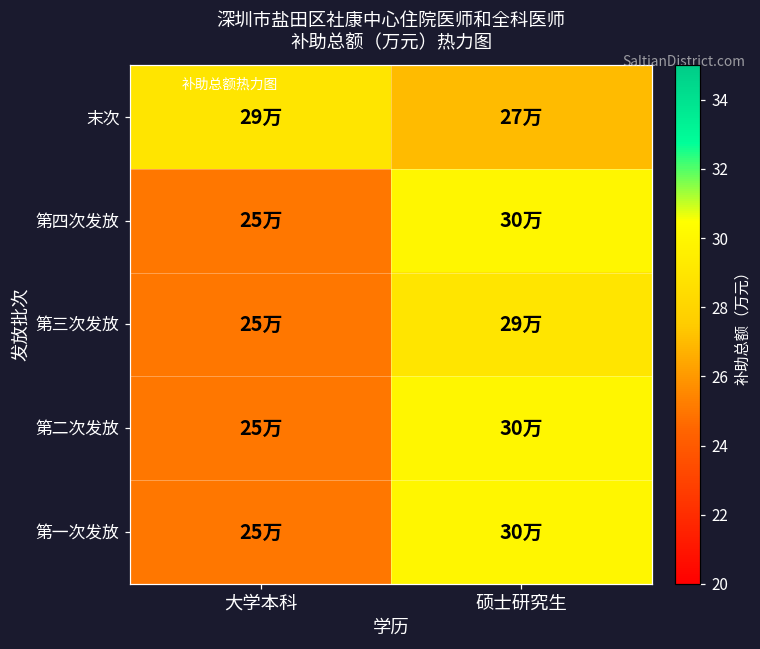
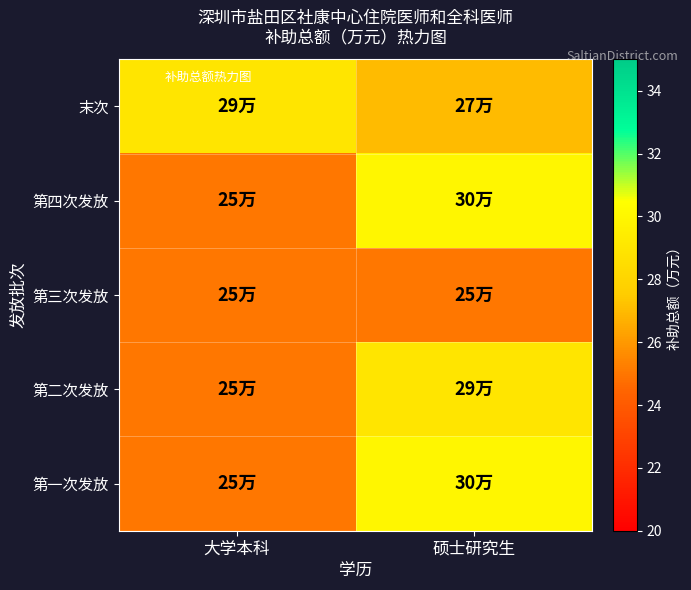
第三次发放, 硕士研究生: 29万 -> 25万
第二次发放, 硕士研究生: 30万 -> 29万
